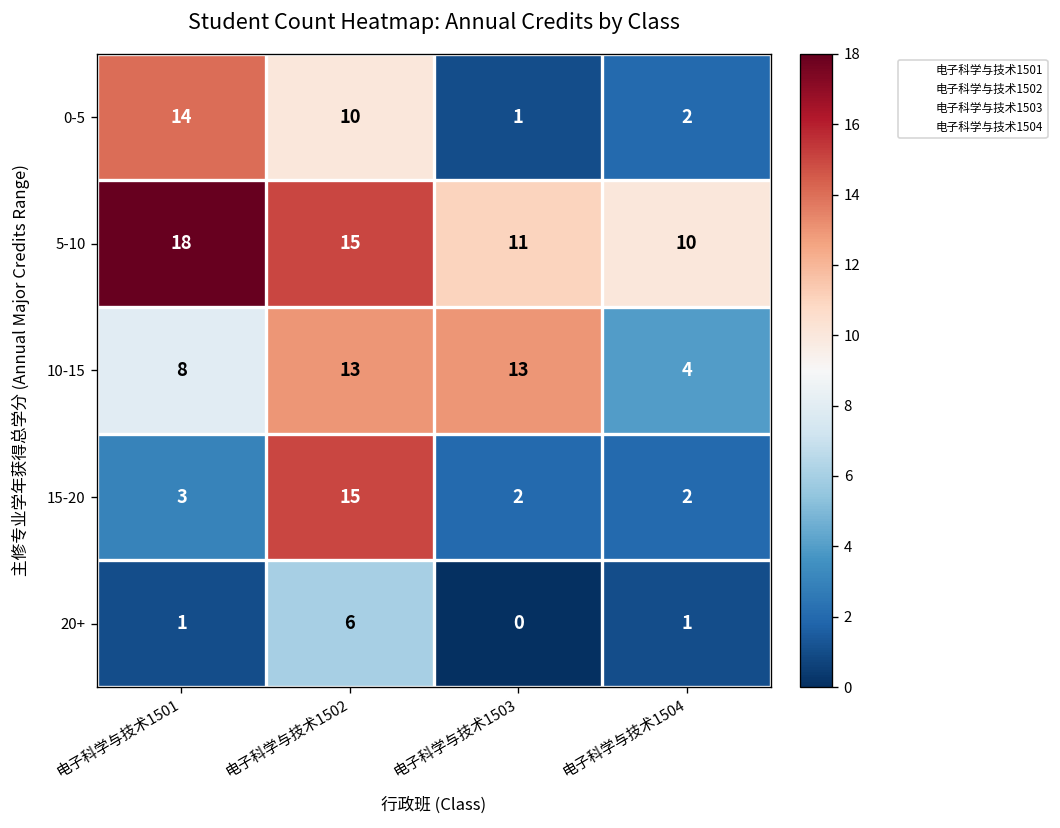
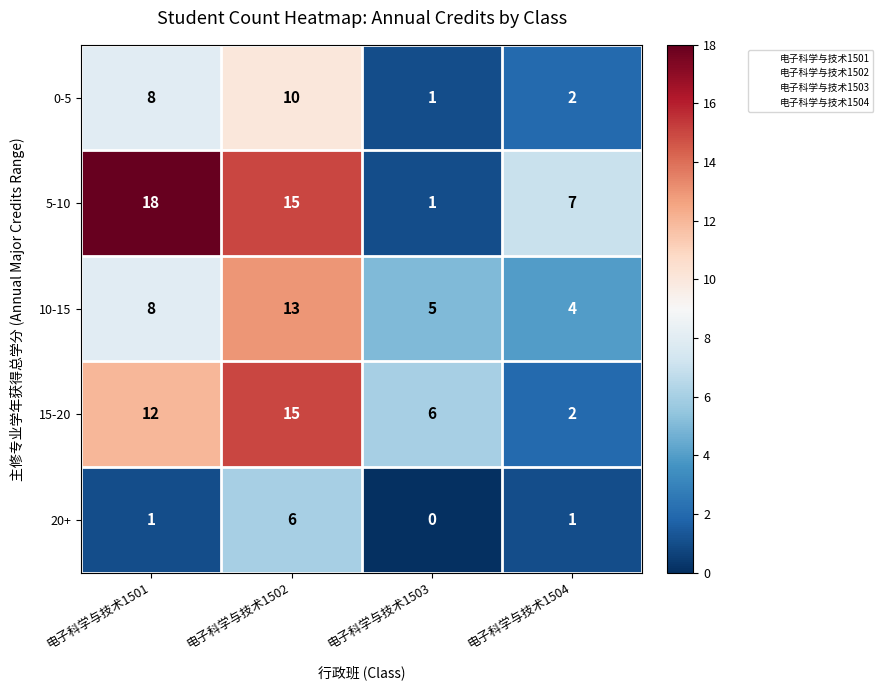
0-5, 电子科学与技术1501: 14 -> 8
5-10, 电子科学与技术1503: 11 -> 1
5-10, 电子科学与技术1504: 10 -> 7
10-15, 电子科学与技术1503: 13 -> 5
15-20, 电子科学与技术1501: 3 -> 12
15-20, 电子科学与技术1503: 2 -> 6
